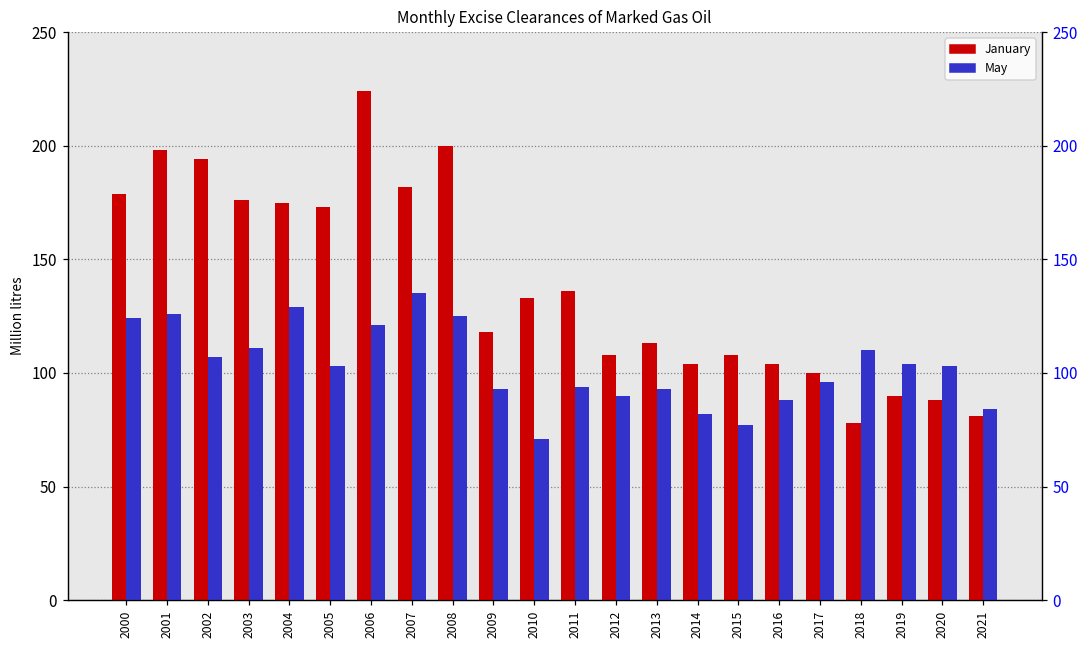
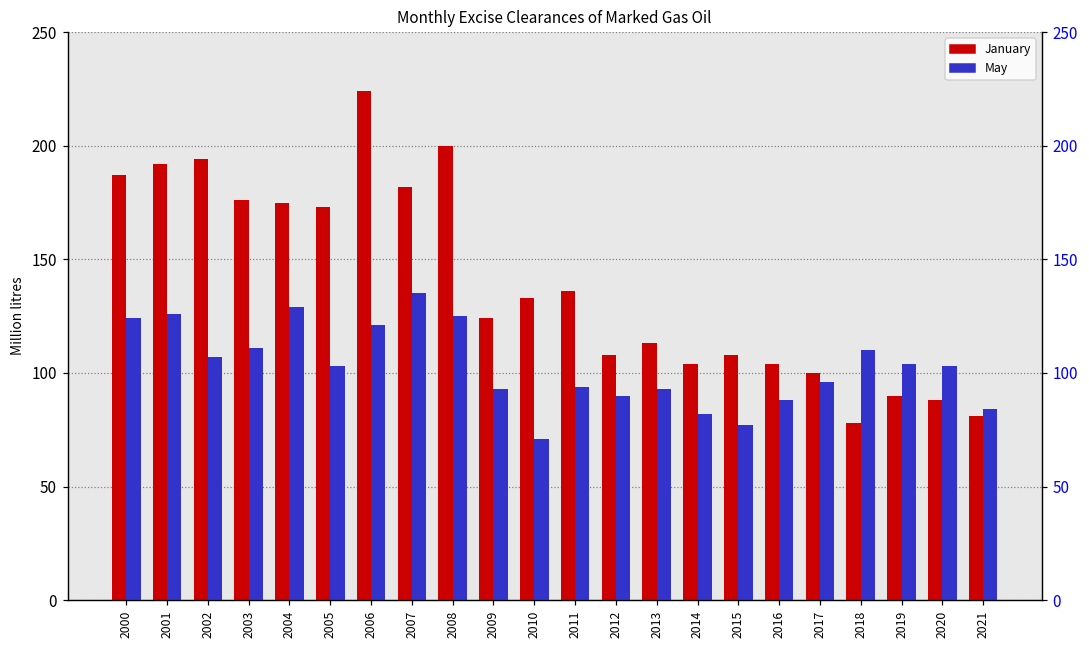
January, 2000: 179 -> 187
January, 2001: 198 -> 192
January, 2009: 118 -> 124
